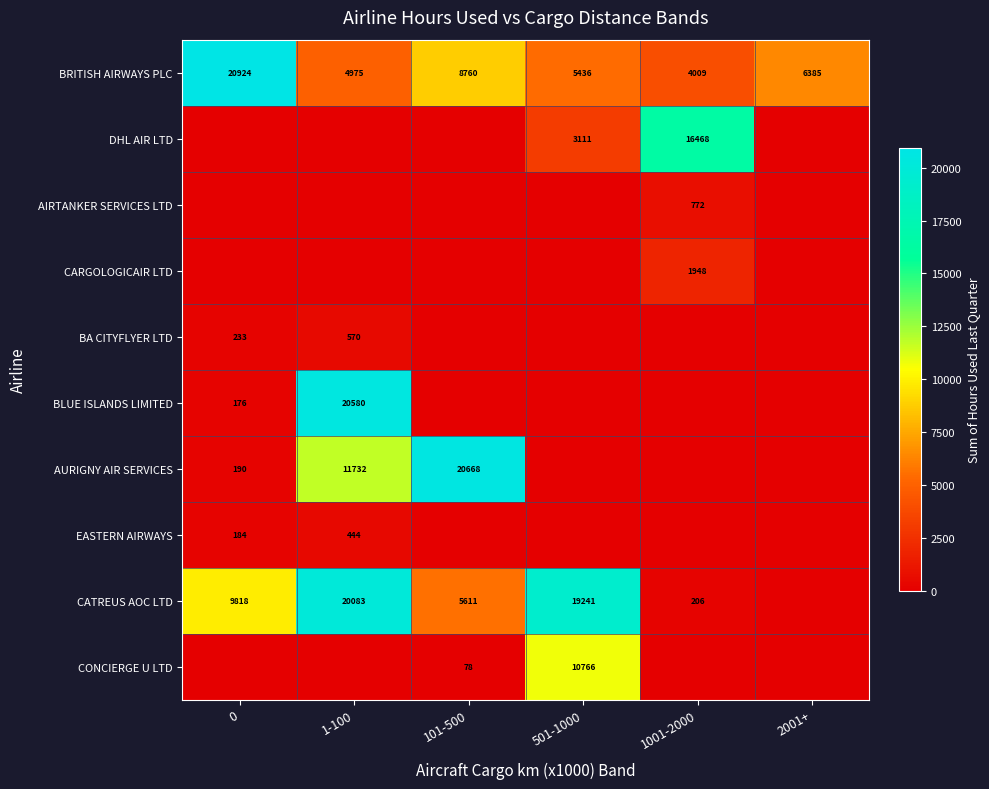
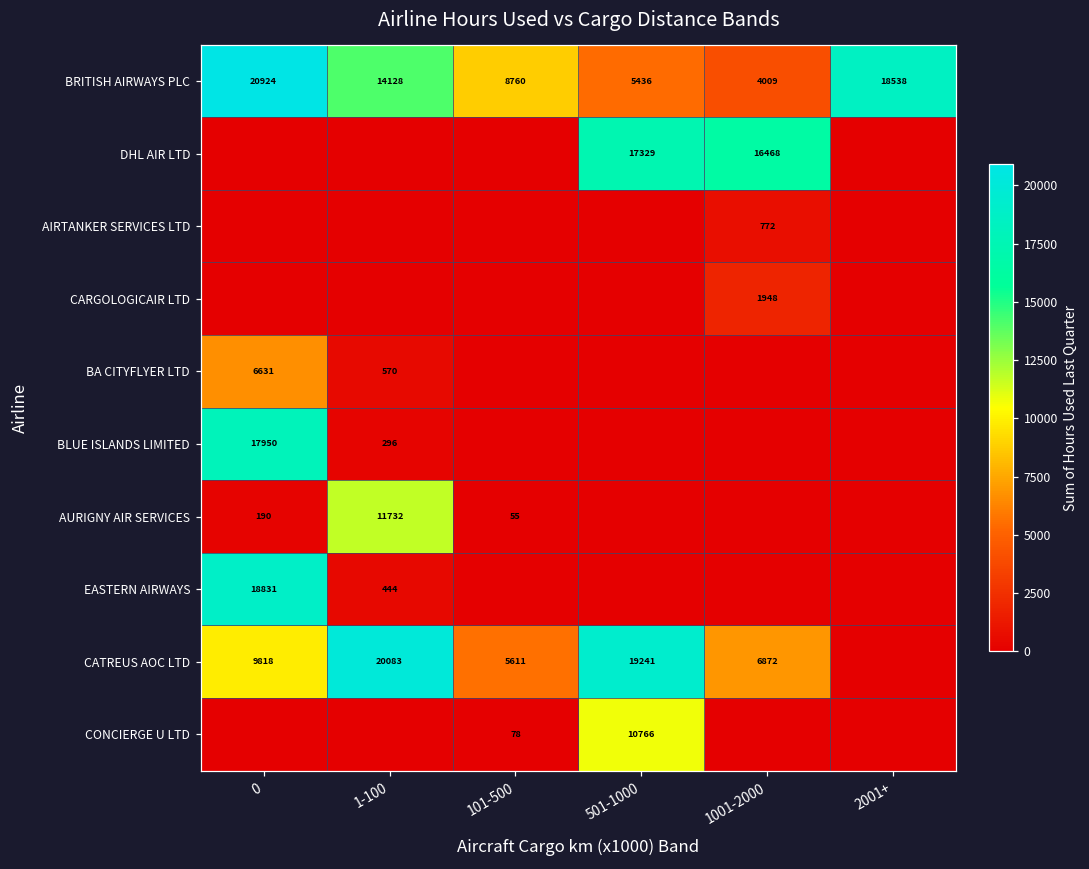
BRITISH AIRWAYS PLC, 1-100: 4975 -> 14128
BRITISH AIRWAYS PLC, 2001+: 6385 -> 18538
DHL AIR LTD, 501-1000: 3111 -> 17329
BA CITYFLYER LTD, 0: 233 -> 6631
BLUE ISLANDS LIMITED, 0: 176 -> 17950
BLUE ISLANDS LIMITED, 1-100: 20580 -> 296
AURIGNY AIR SERVICES, 101-500: 20668 -> 55
EASTERN AIRWAYS, 0: 184 -> 18831
CATREUS AOC LTD, 1001-2000: 206 -> 6872
